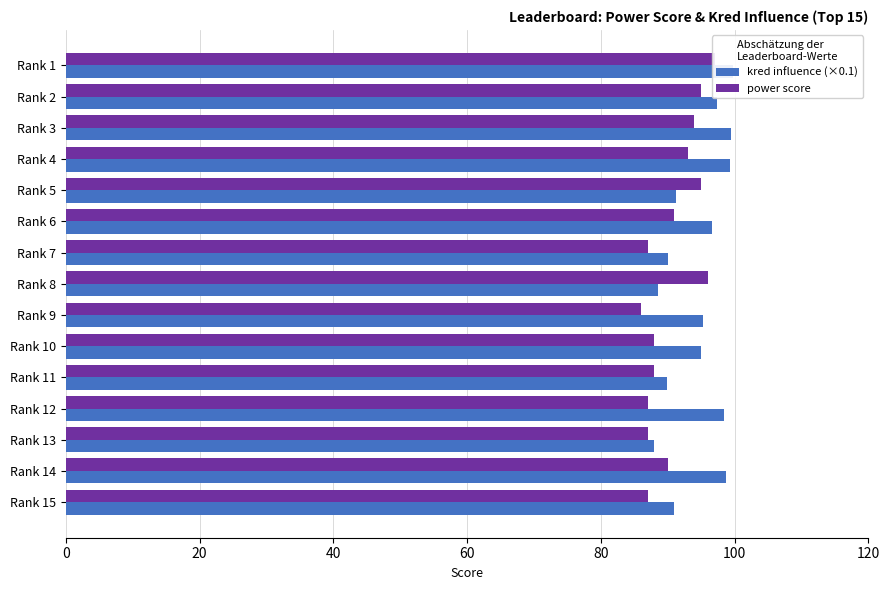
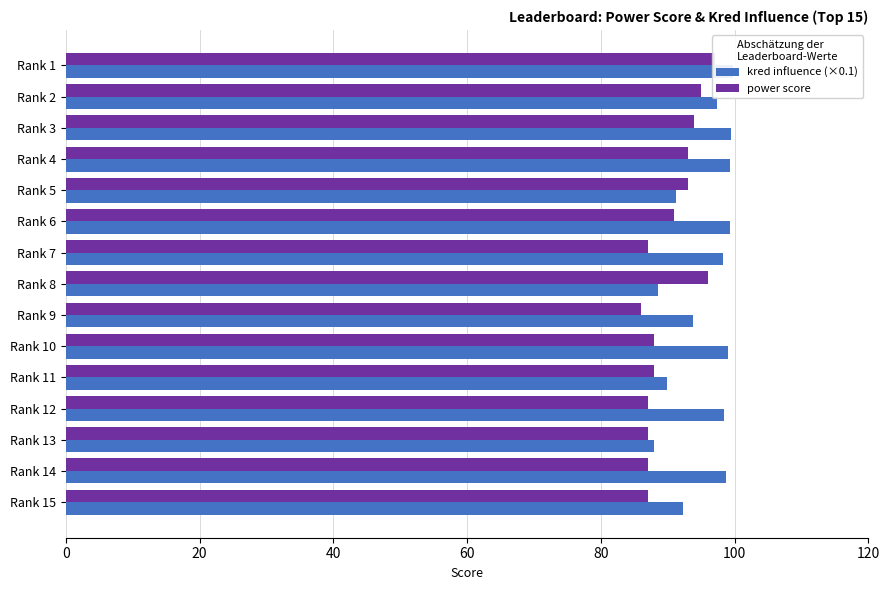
power score, Rank 5: 95 -> 93
kred influence (×0.1), Rank 6: 97 -> 99
kred influence (×0.1), Rank 7: 90 -> 98
kred influence (×0.1), Rank 9: 95 -> 94
kred influence (×0.1), Rank 10: 95 -> 99
power score, Rank 14: 90 -> 87
kred influence (×0.1), Rank 15: 91 -> 92
